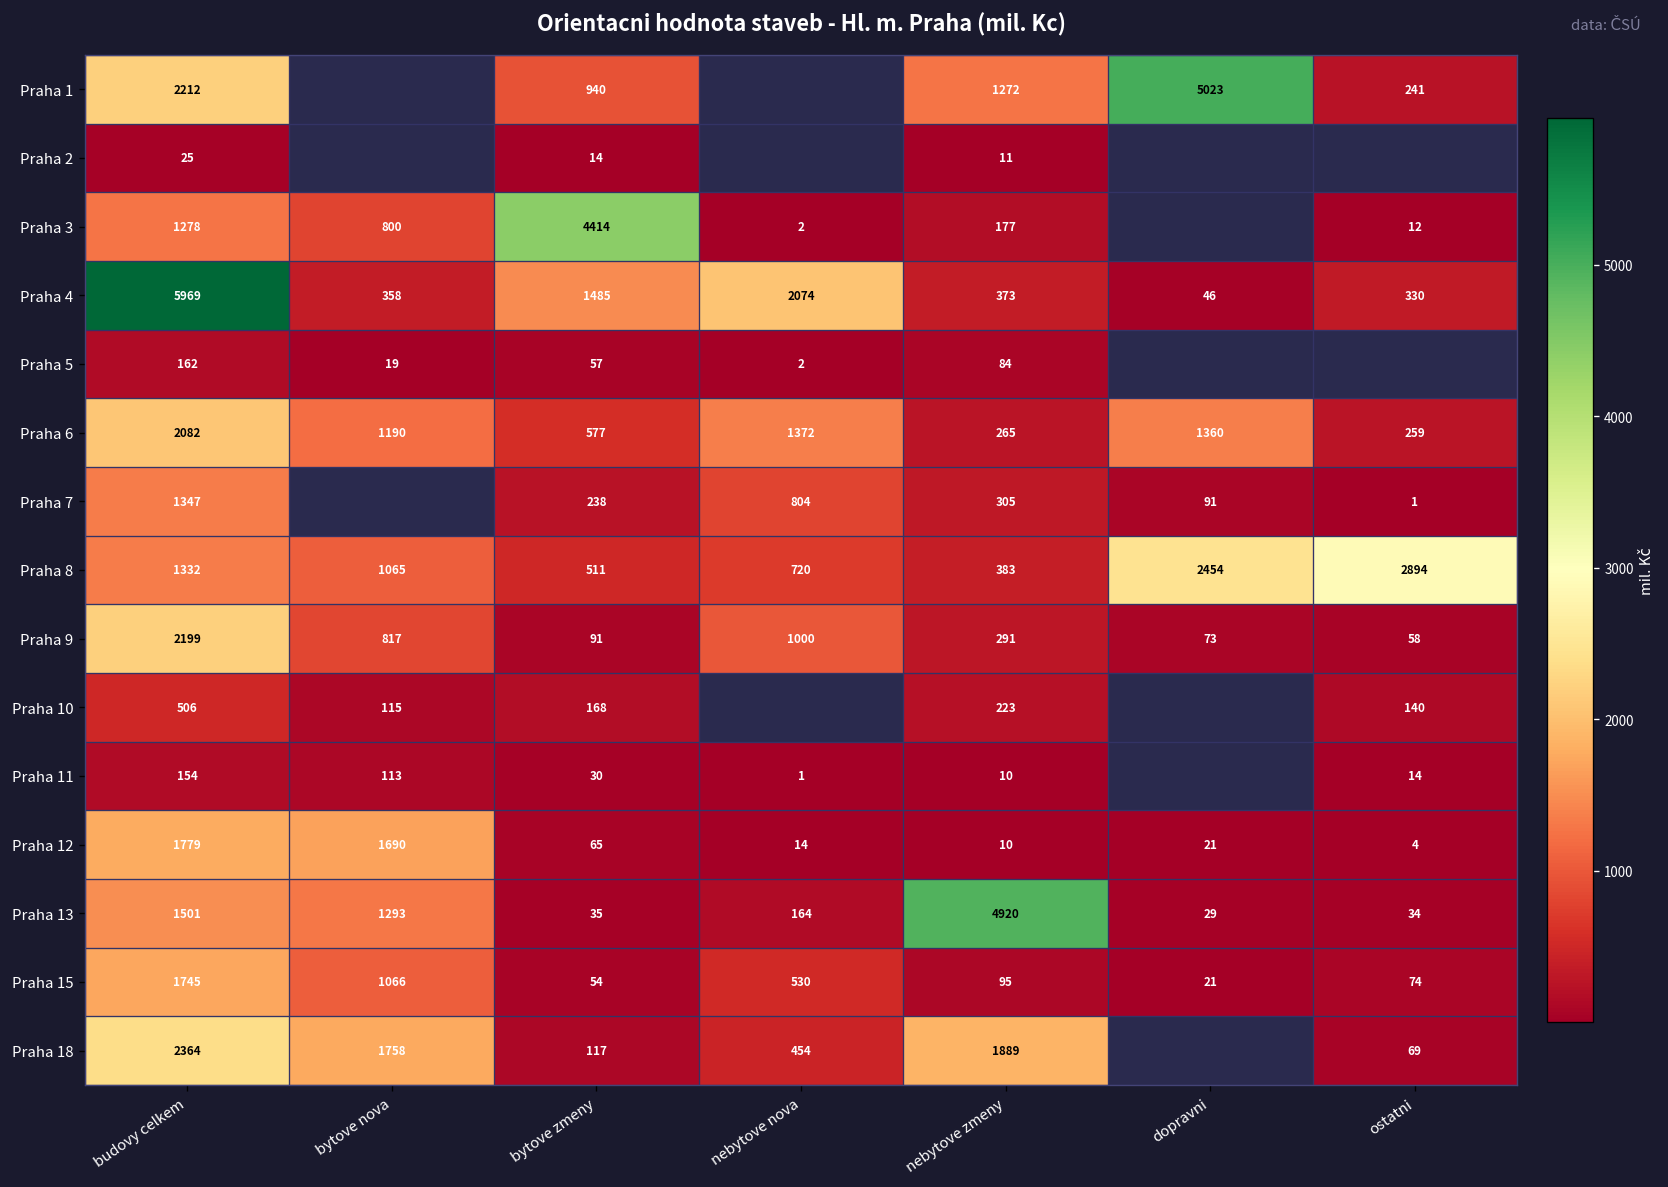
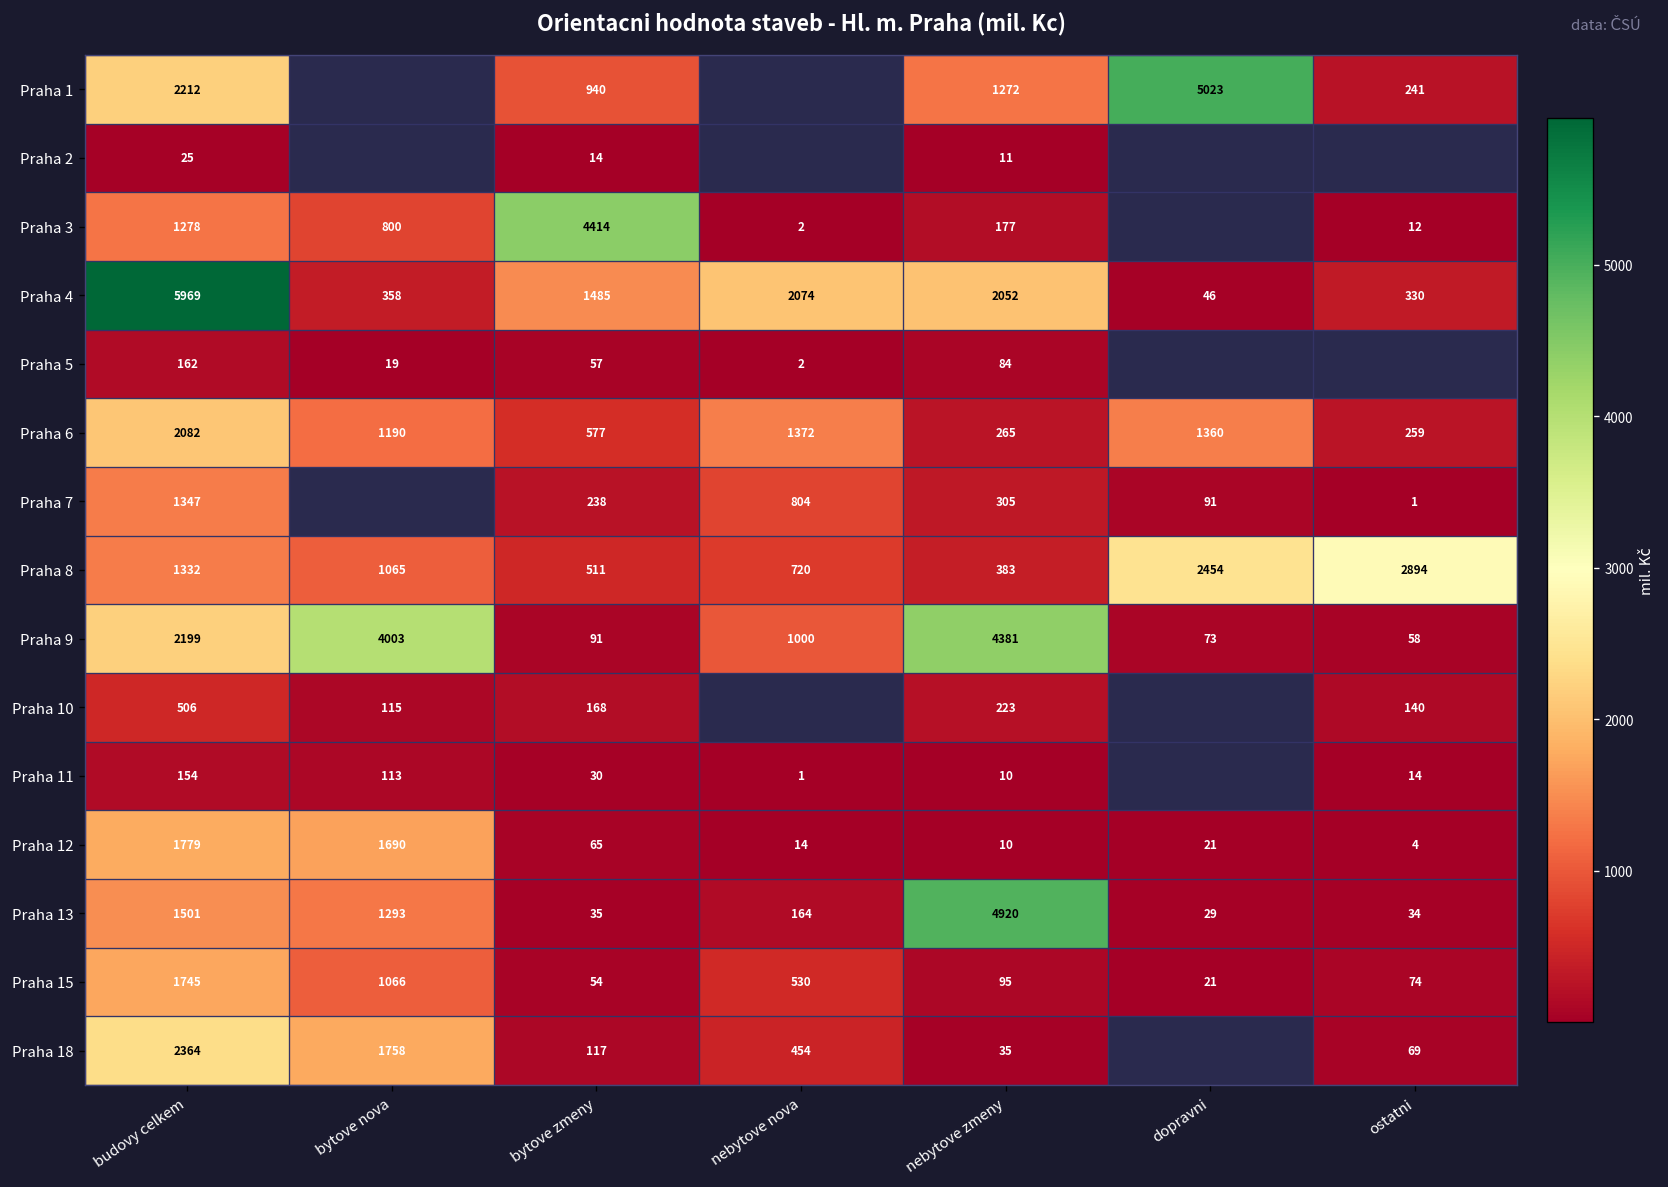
Praha 4, nebytove zmeny: 373 -> 2052
Praha 9, bytove nova: 817 -> 4003
Praha 9, nebytove zmeny: 291 -> 4381
Praha 18, nebytove zmeny: 1889 -> 35
